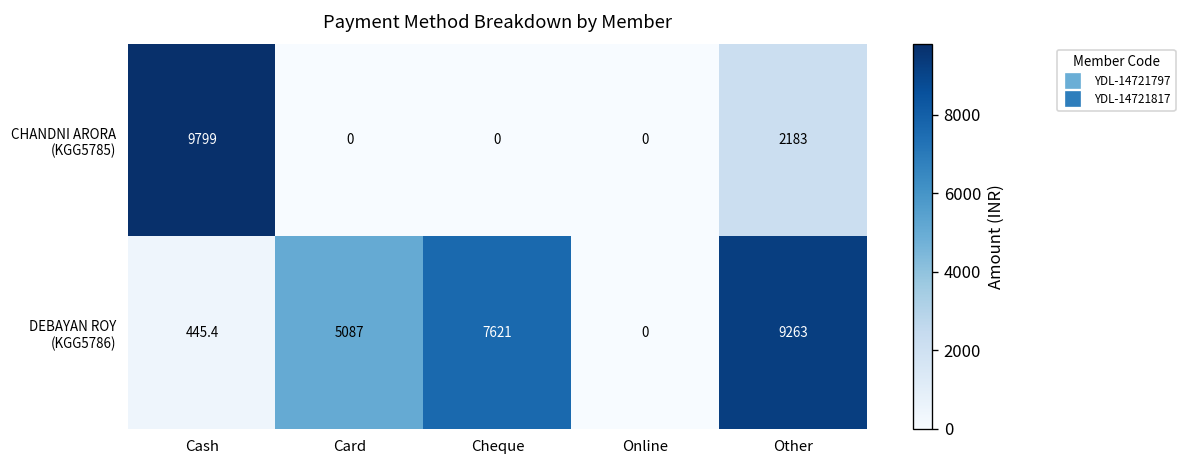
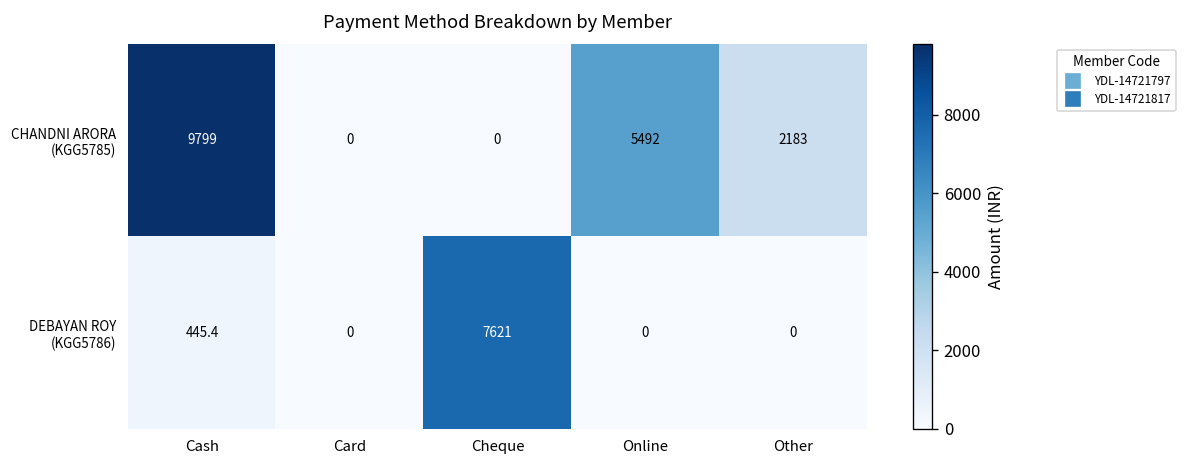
CHANDNI ARORA (KGG5785), Online: 0 -> 5492
DEBAYAN ROY (KGG5786), Card: 5087 -> 0
DEBAYAN ROY (KGG5786), Other: 9263 -> 0
